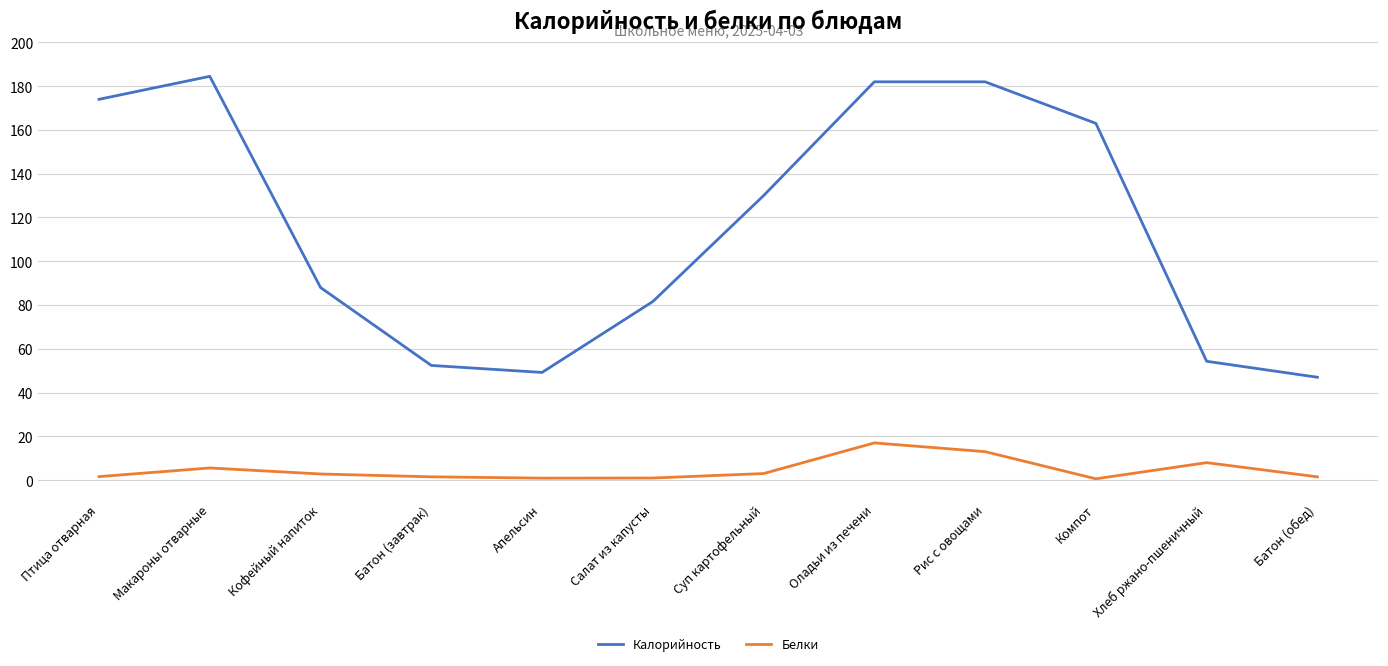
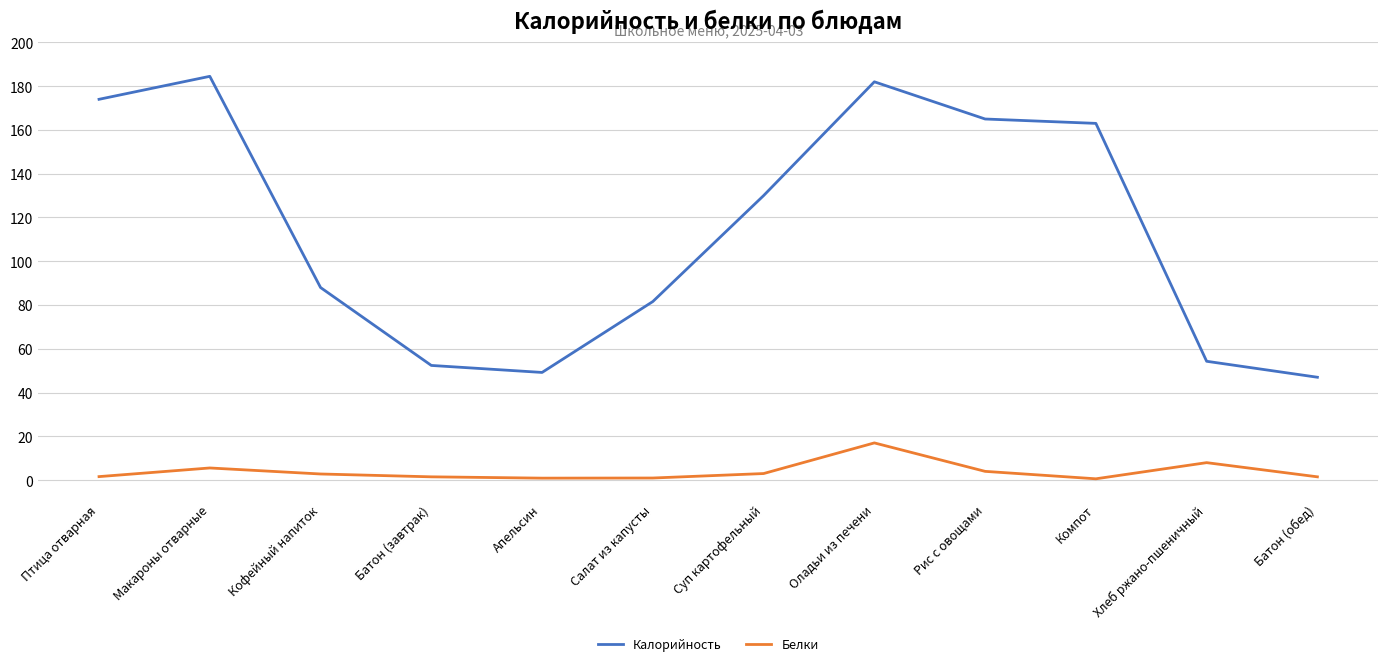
Калорийность, Рис с овощами: 182 -> 165
Белки, Рис с овощами: 13 -> 4
